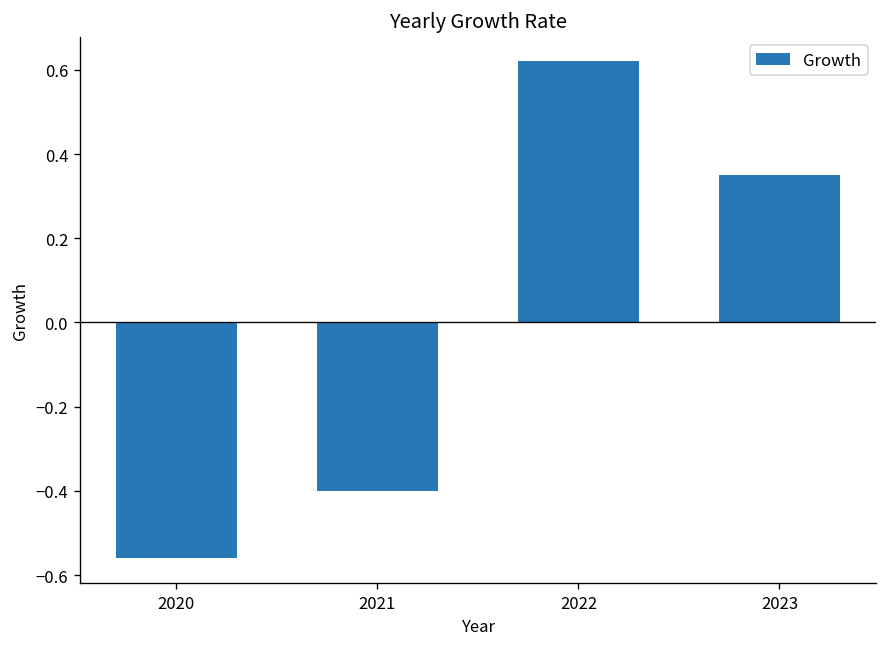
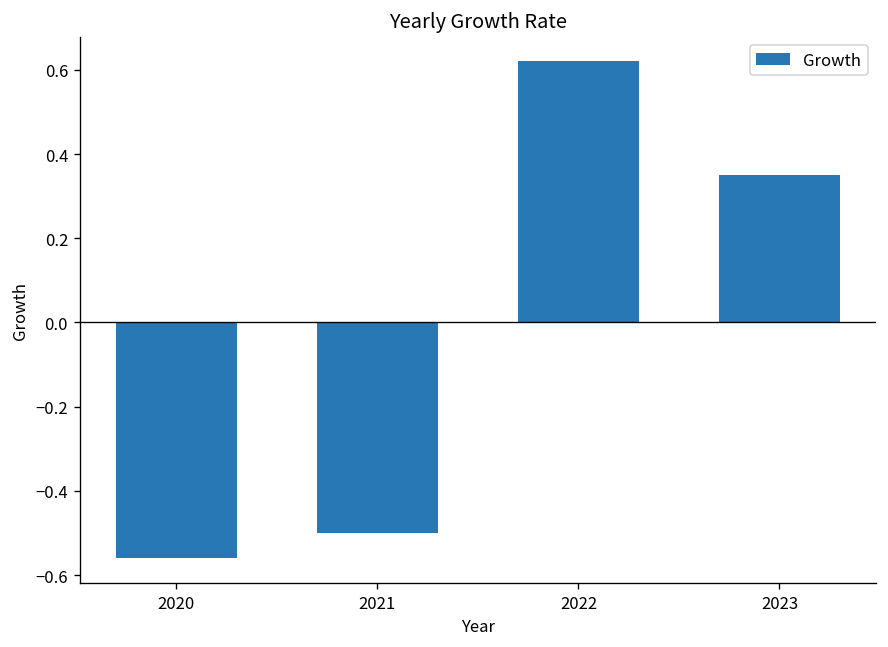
2021: -0.4 -> -0.5
